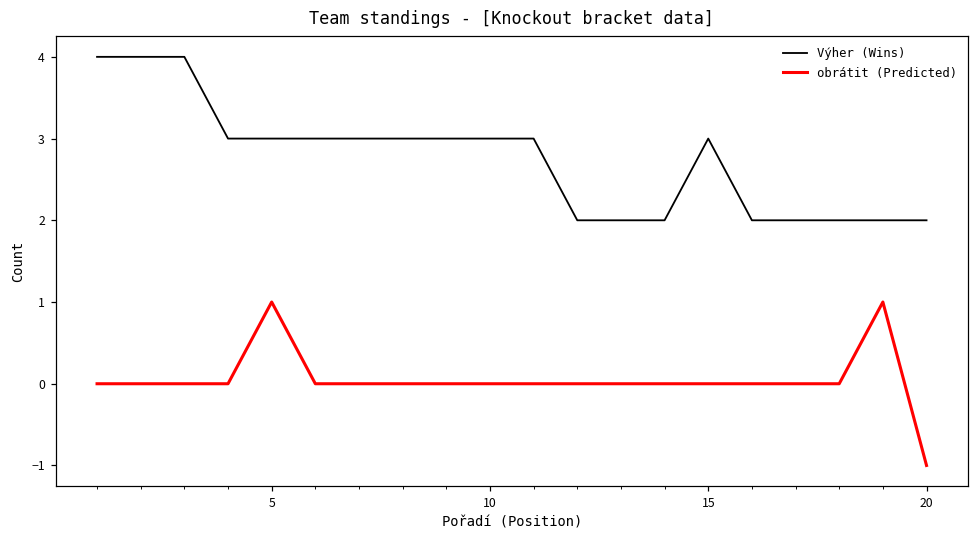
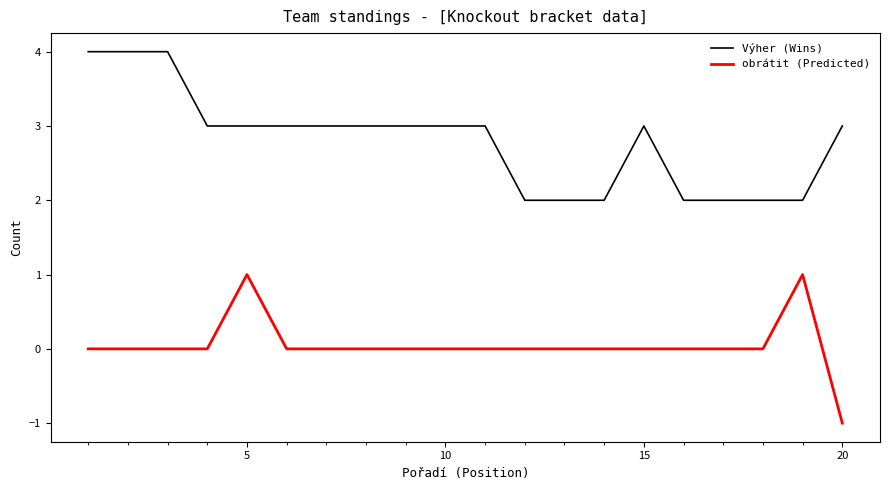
Výher (Wins), 20: 2 -> 3
